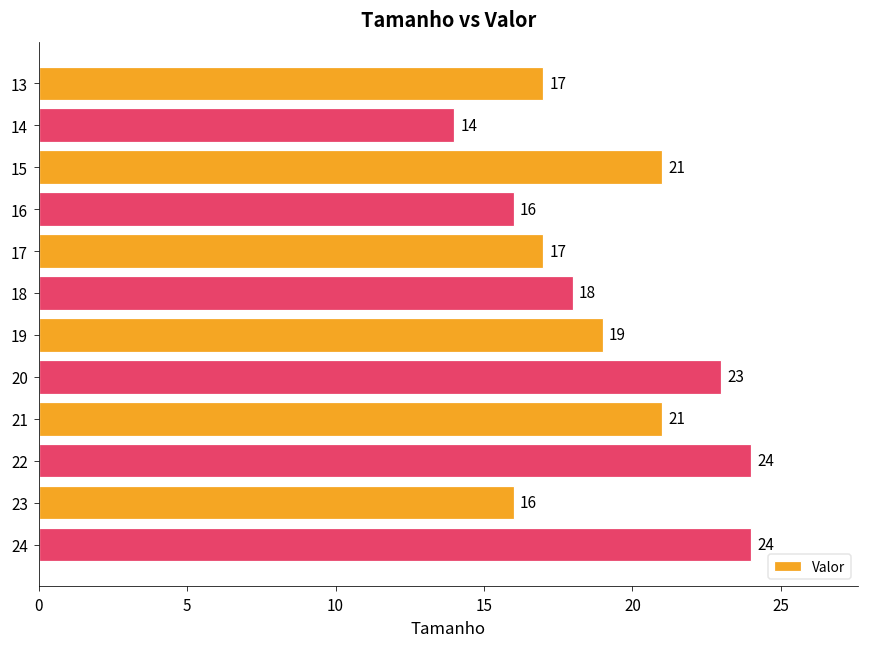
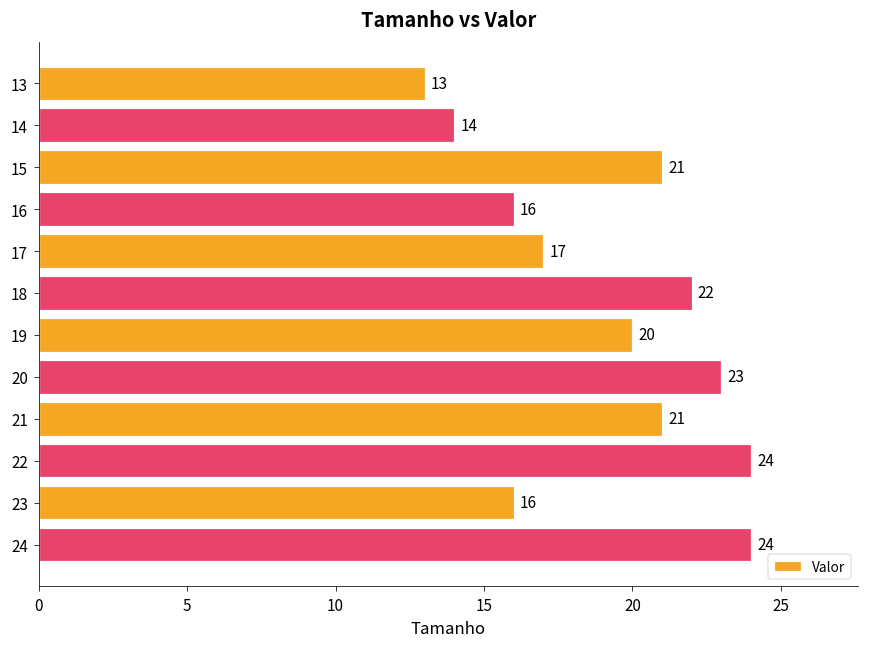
13: 17 -> 13
18: 18 -> 22
19: 19 -> 20
